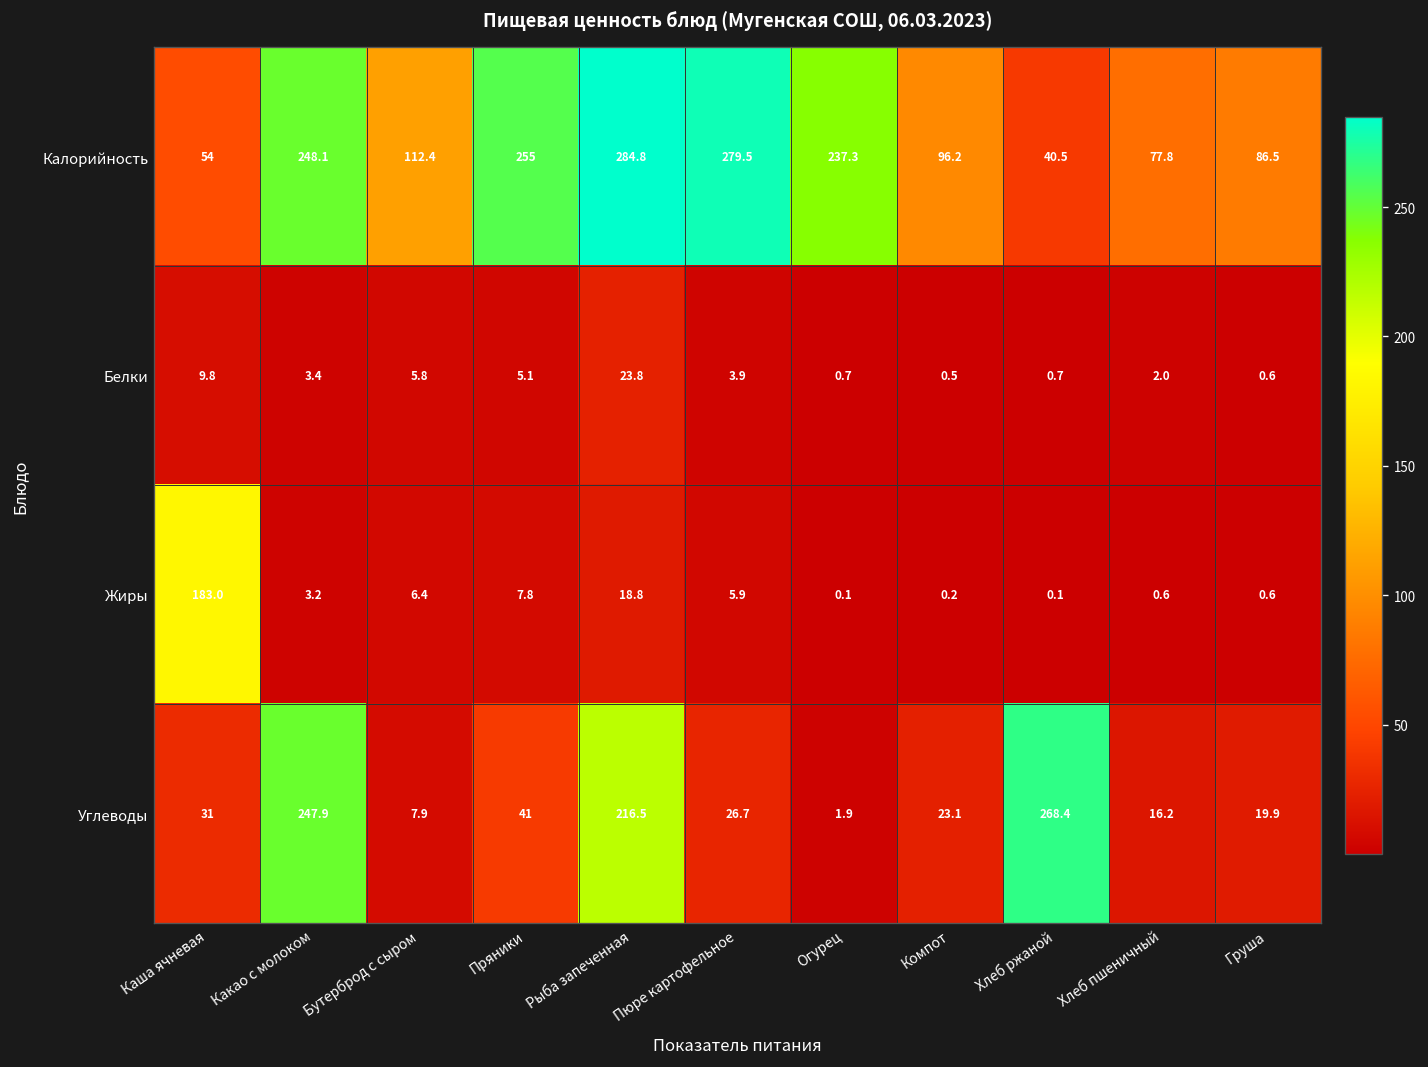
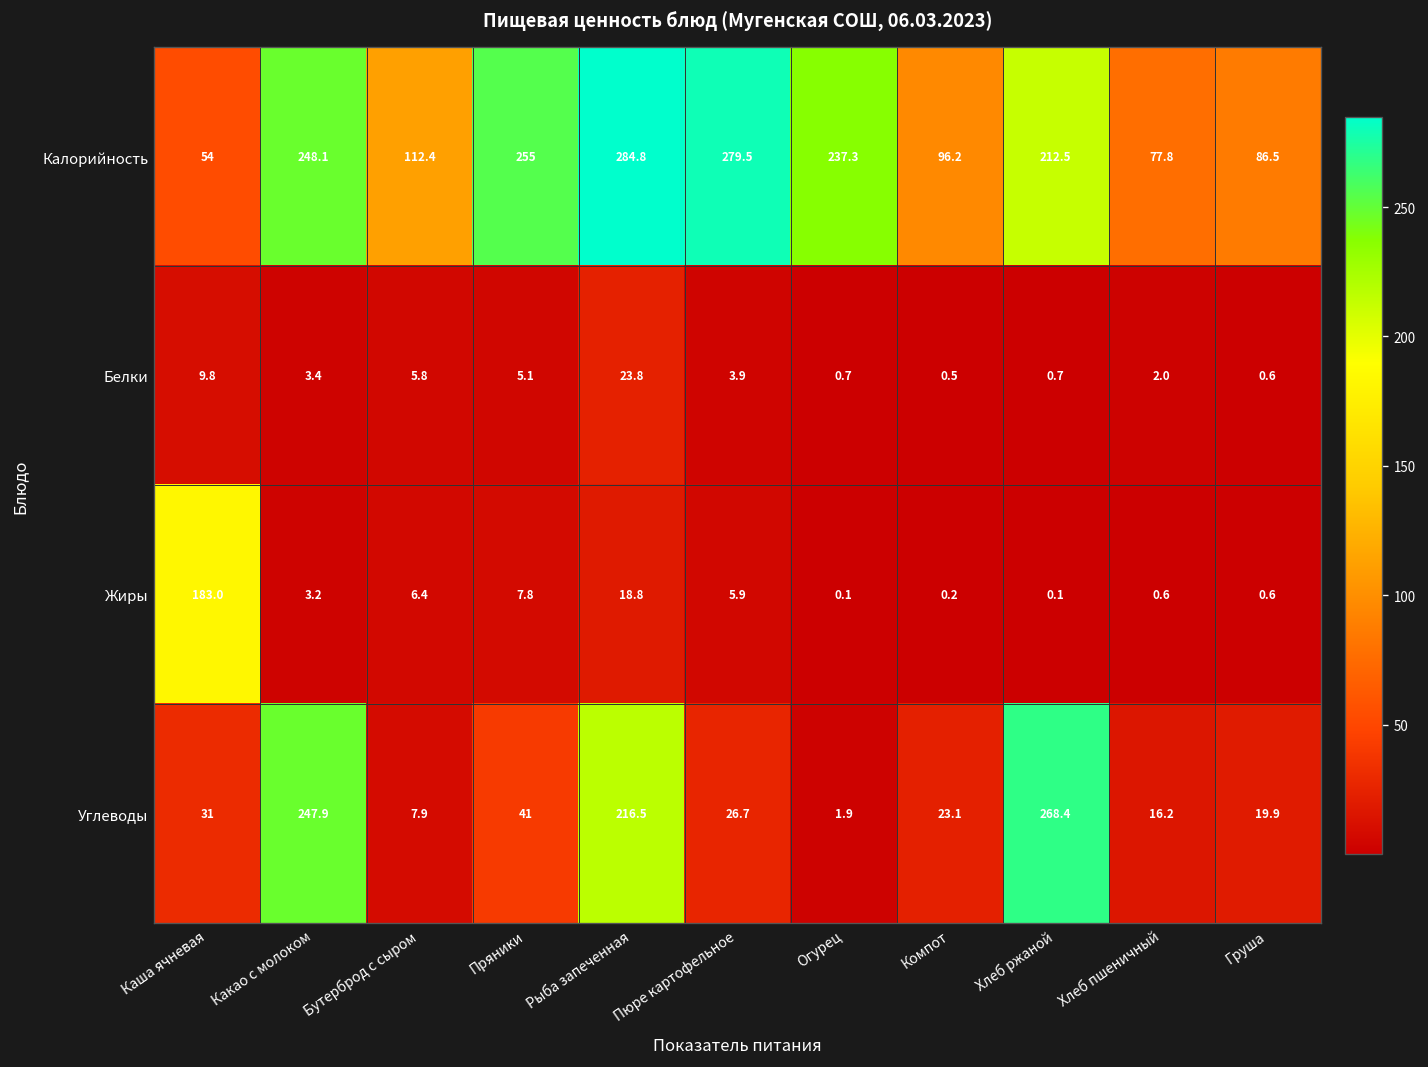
Калорийность, Хлеб ржаной: 40.5 -> 212.5
